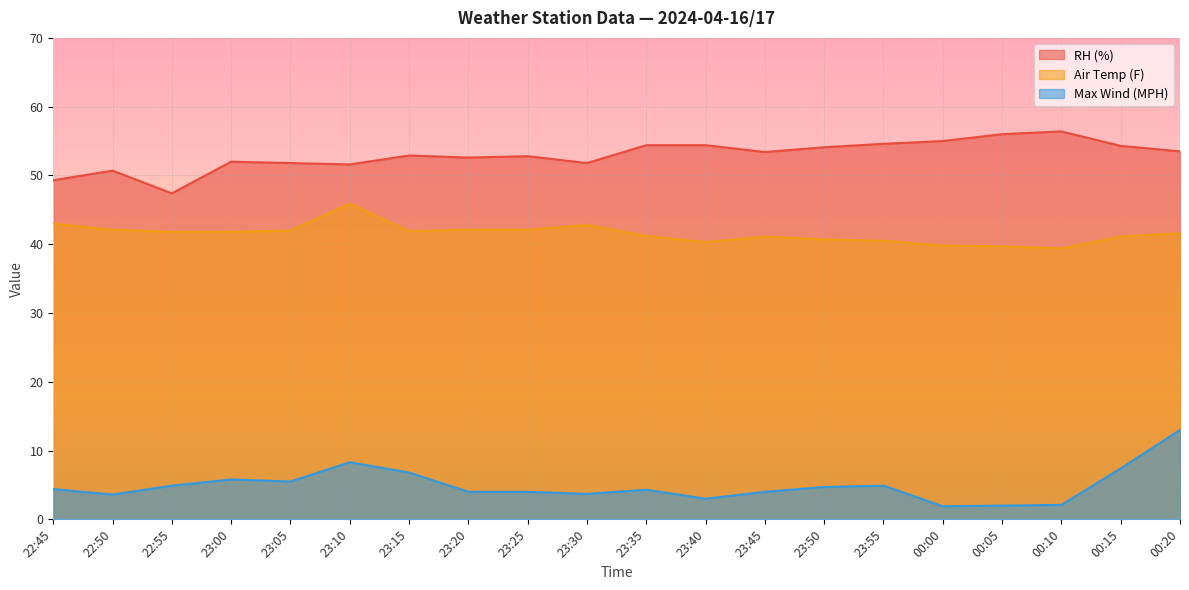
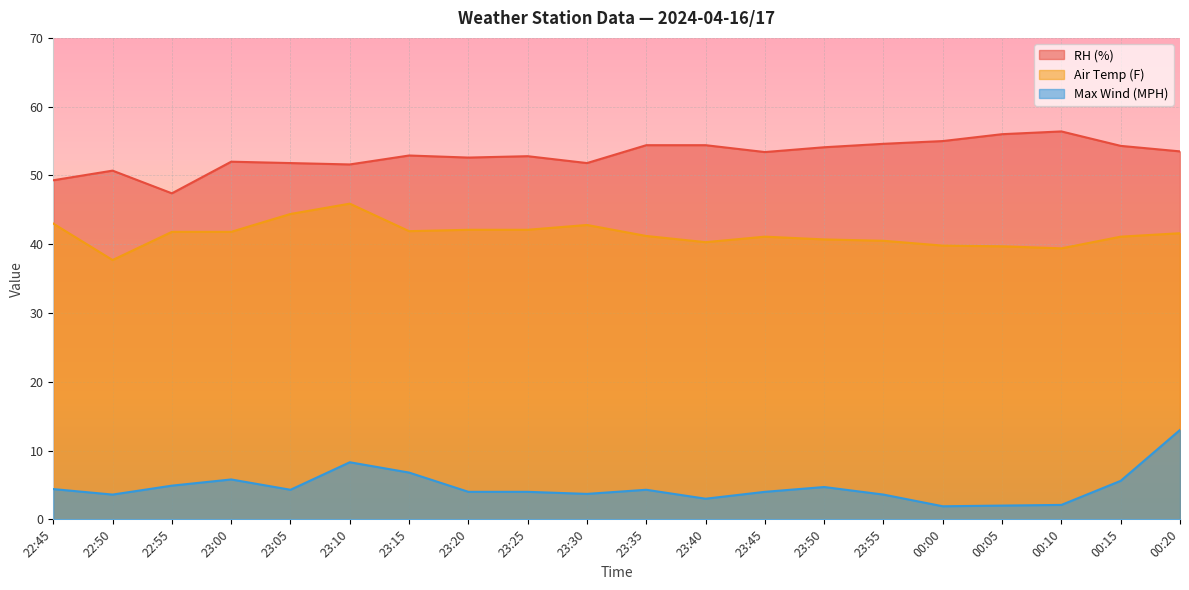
Air Temp (F), 22:50: 42 -> 38
Air Temp (F), 23:05: 42 -> 44
Max Wind (MPH), 23:05: 6 -> 4
Max Wind (MPH), 23:55: 5 -> 4
Max Wind (MPH), 00:15: 7 -> 6
